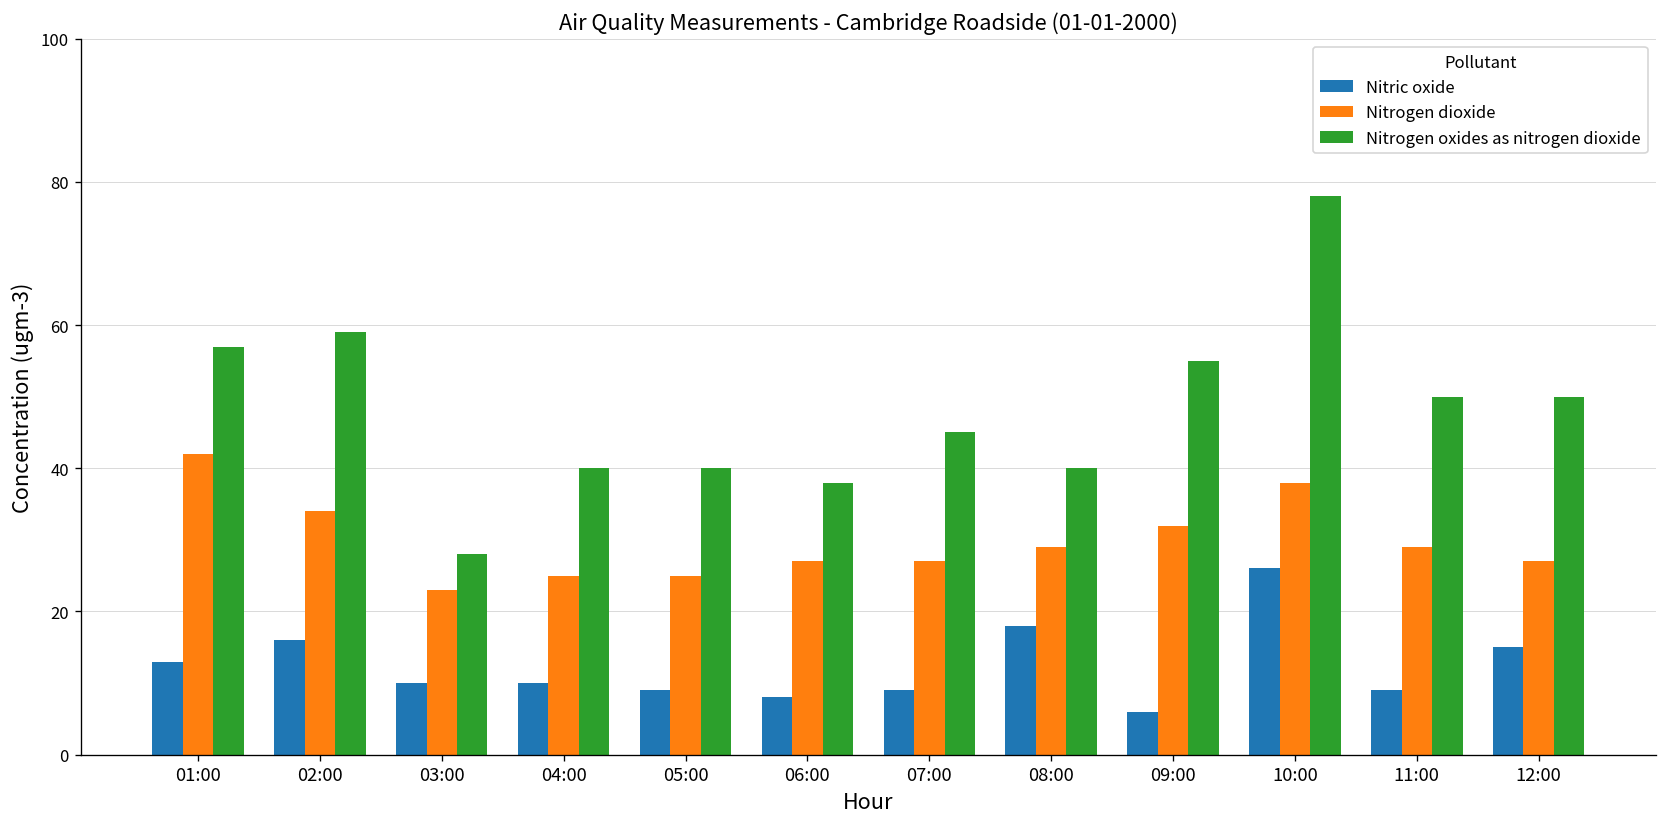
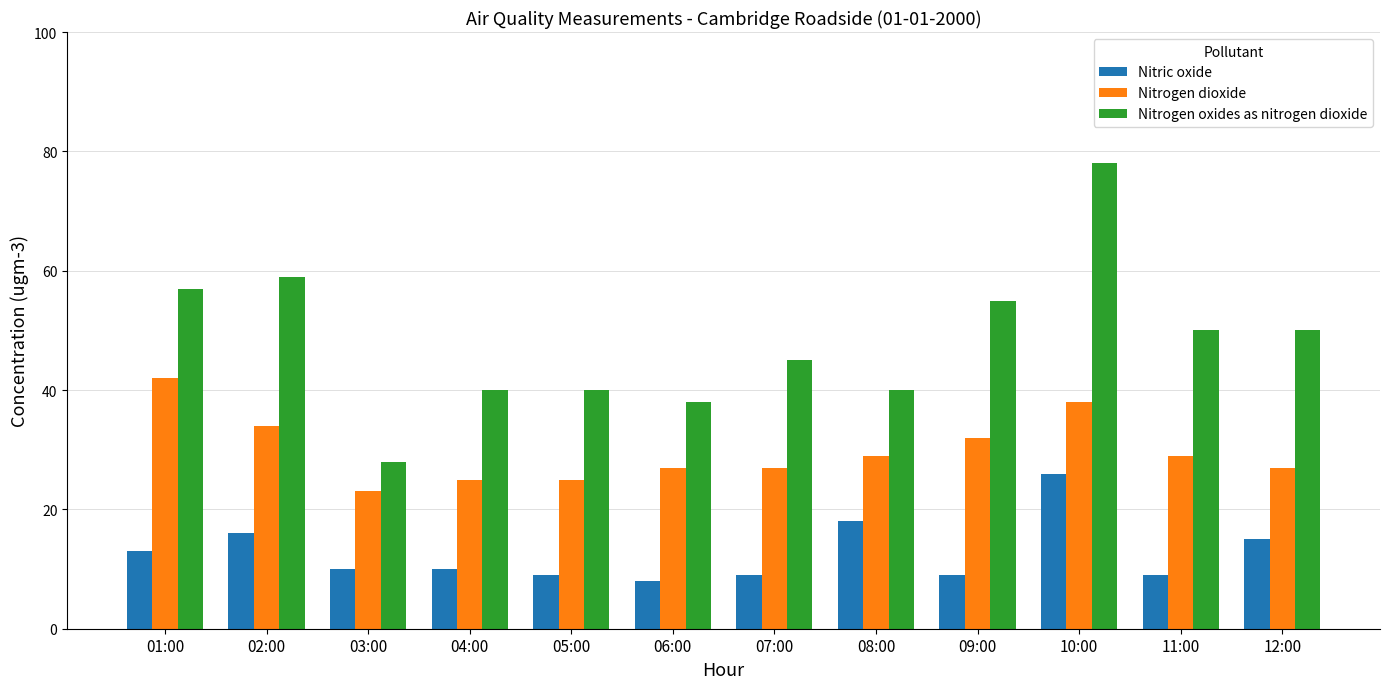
Nitric oxide, 09:00: 6 -> 9
